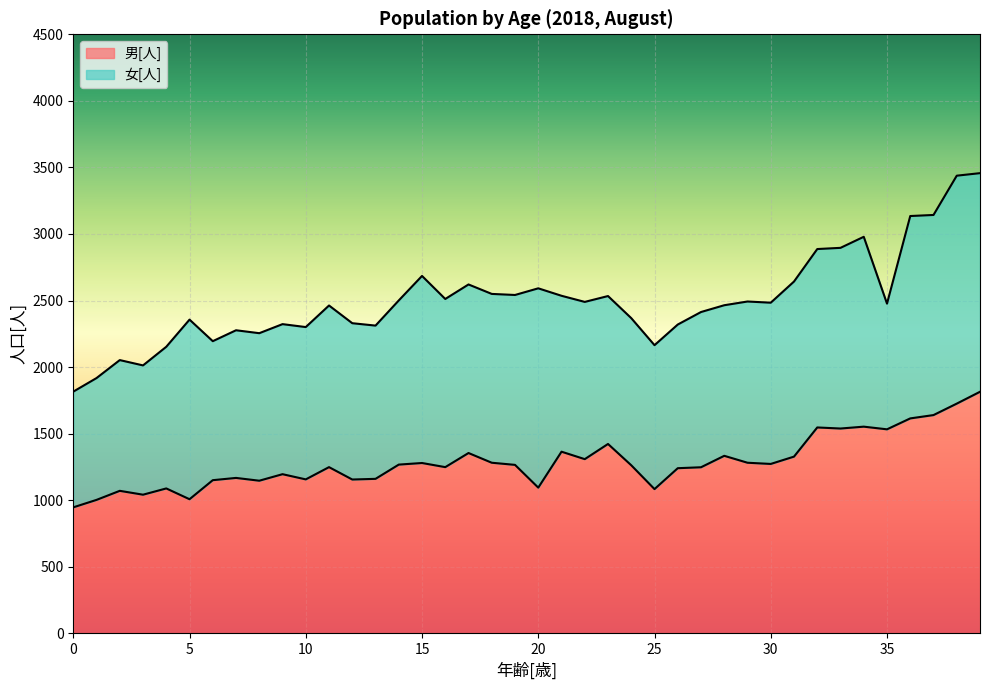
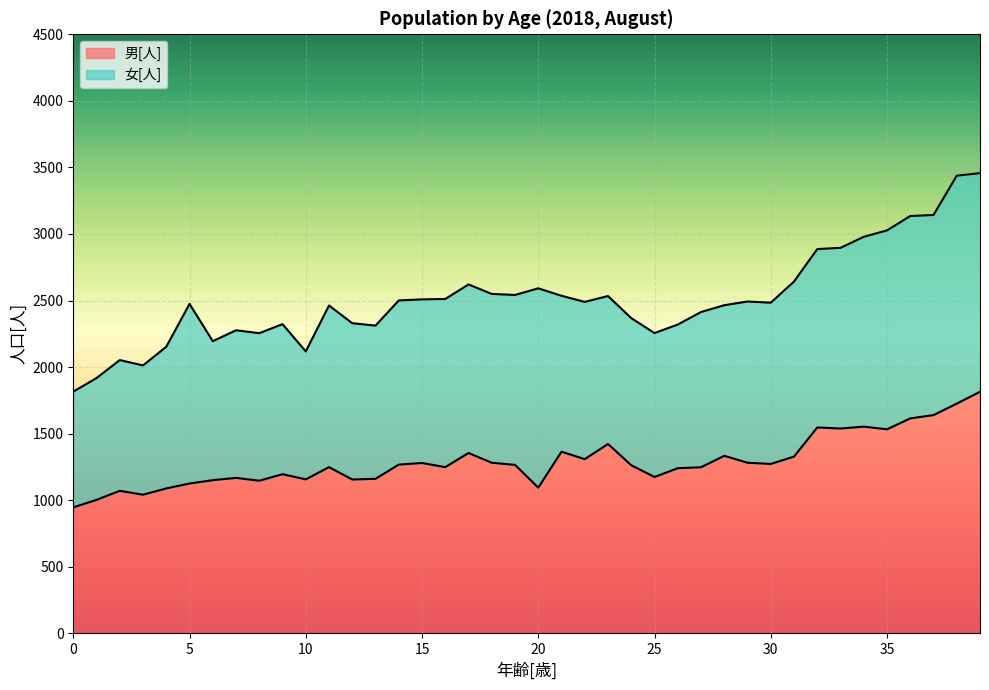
男[人], 5: 1010 -> 1130
女[人], 10: 1140 -> 960
女[人], 15: 1410 -> 1230
男[人], 25: 1080 -> 1180
女[人], 35: 940 -> 1490
